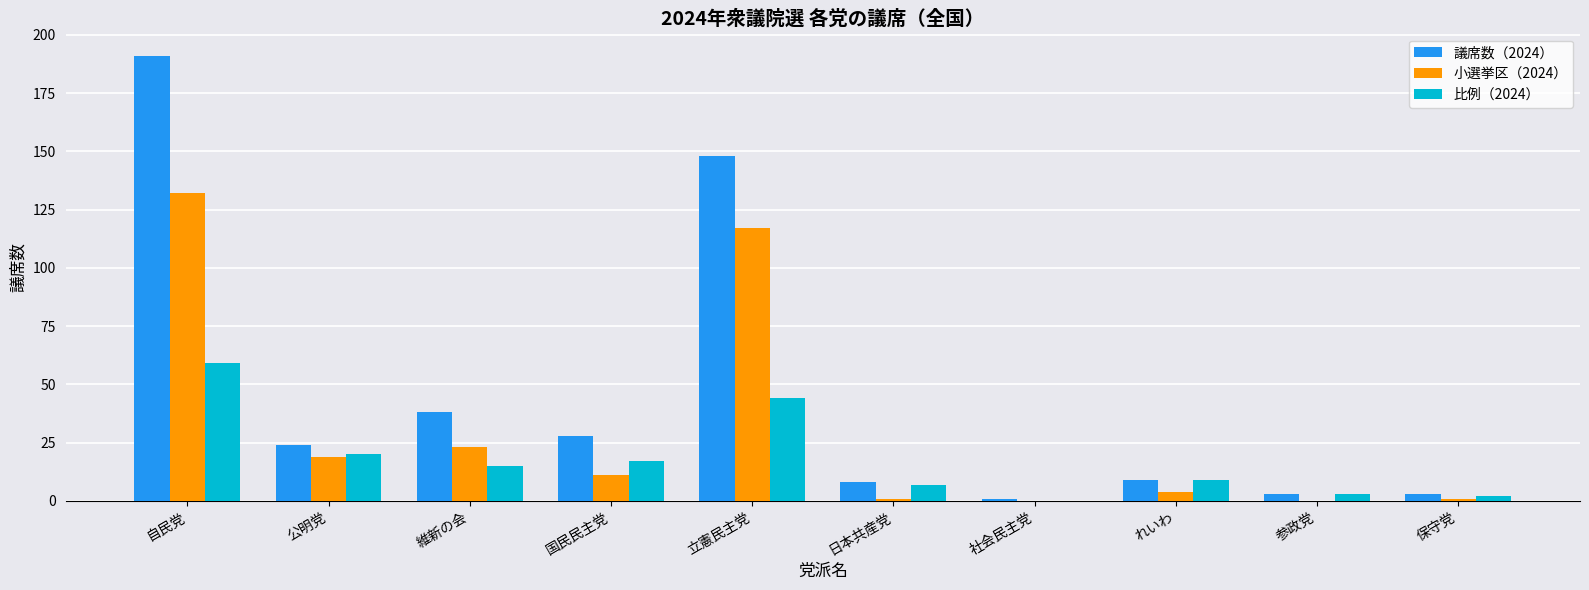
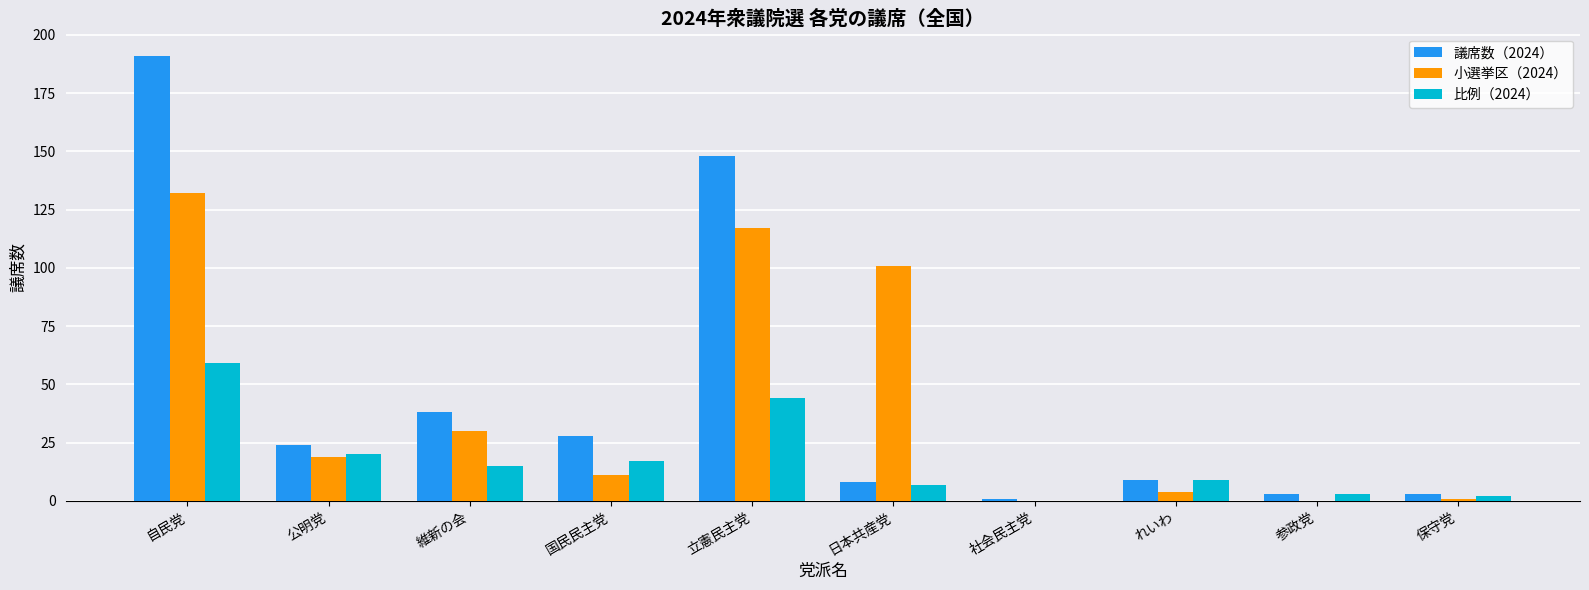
小選挙区（2024）, 維新の会: 23 -> 30
小選挙区（2024）, 日本共産党: 1 -> 101
